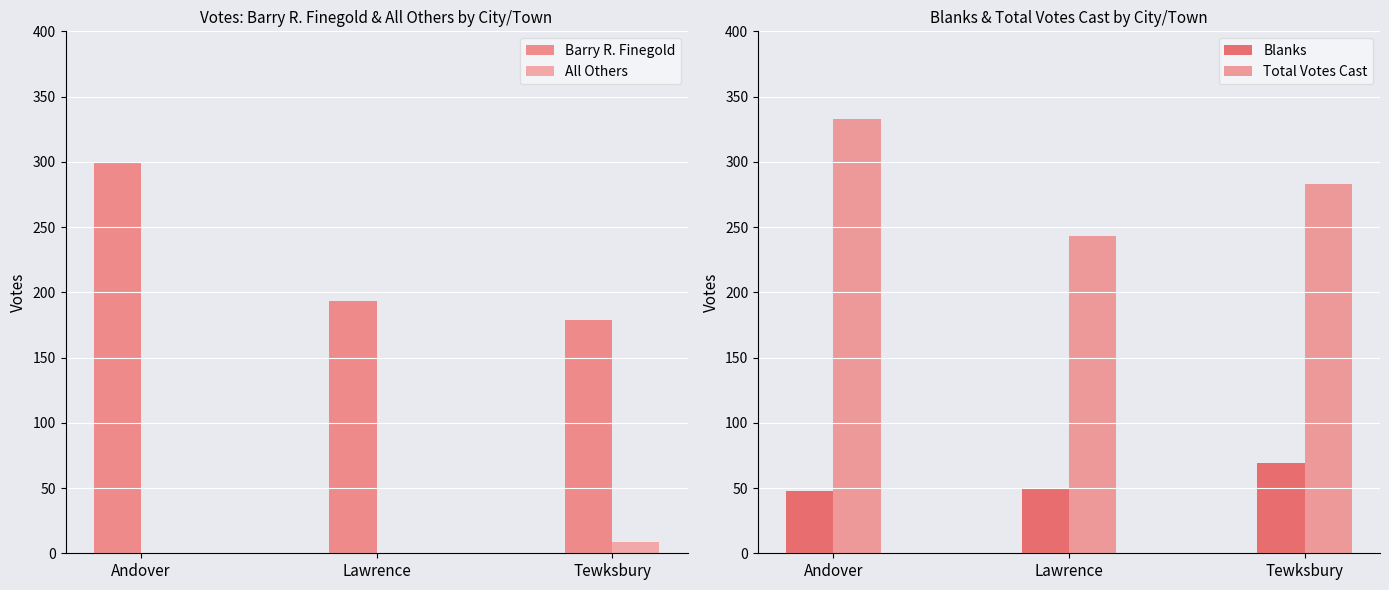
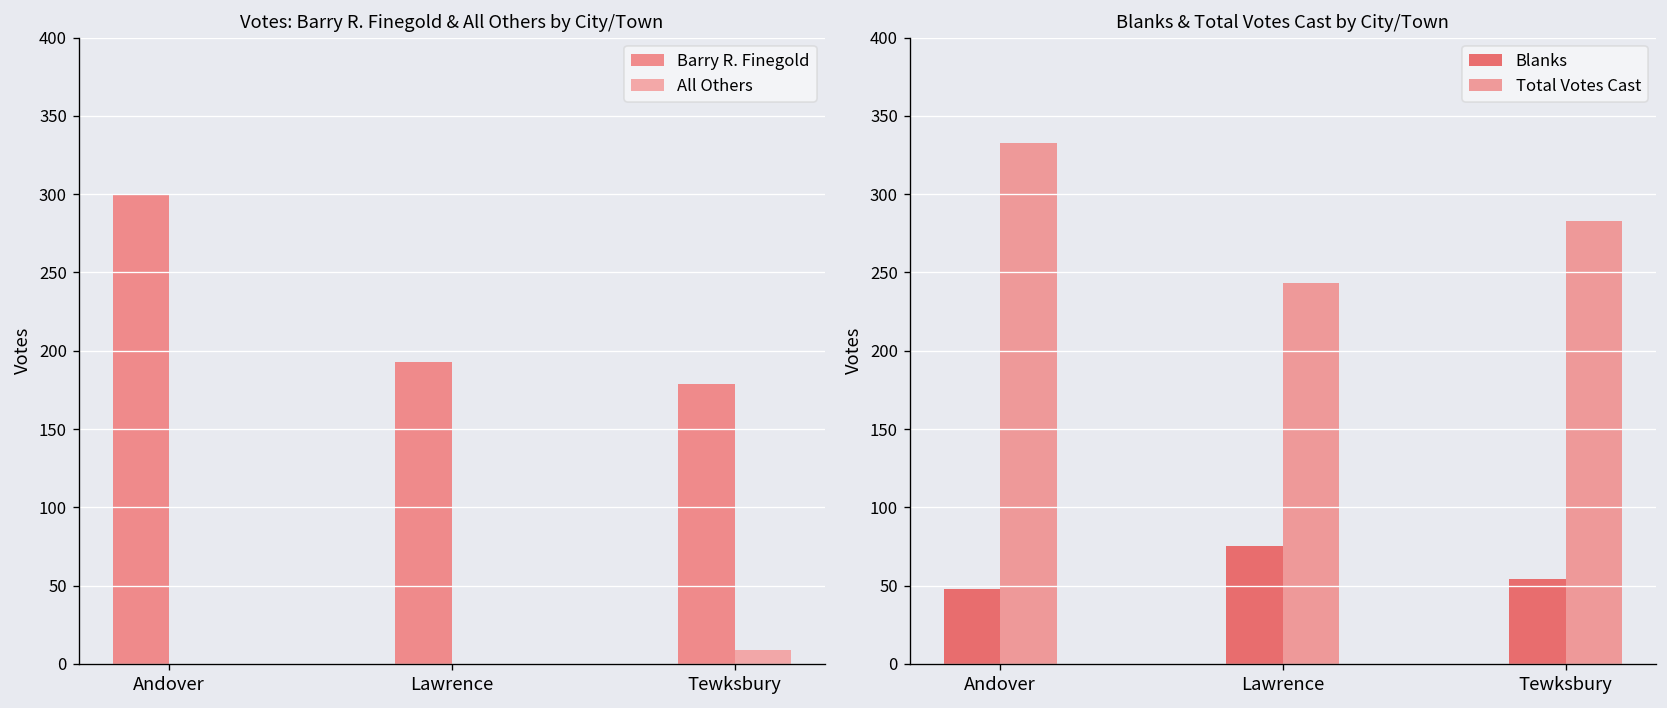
Blanks & Total Votes Cast by City/Town, Blanks, Lawrence: 50 -> 75
Blanks & Total Votes Cast by City/Town, Blanks, Tewksbury: 69 -> 54
